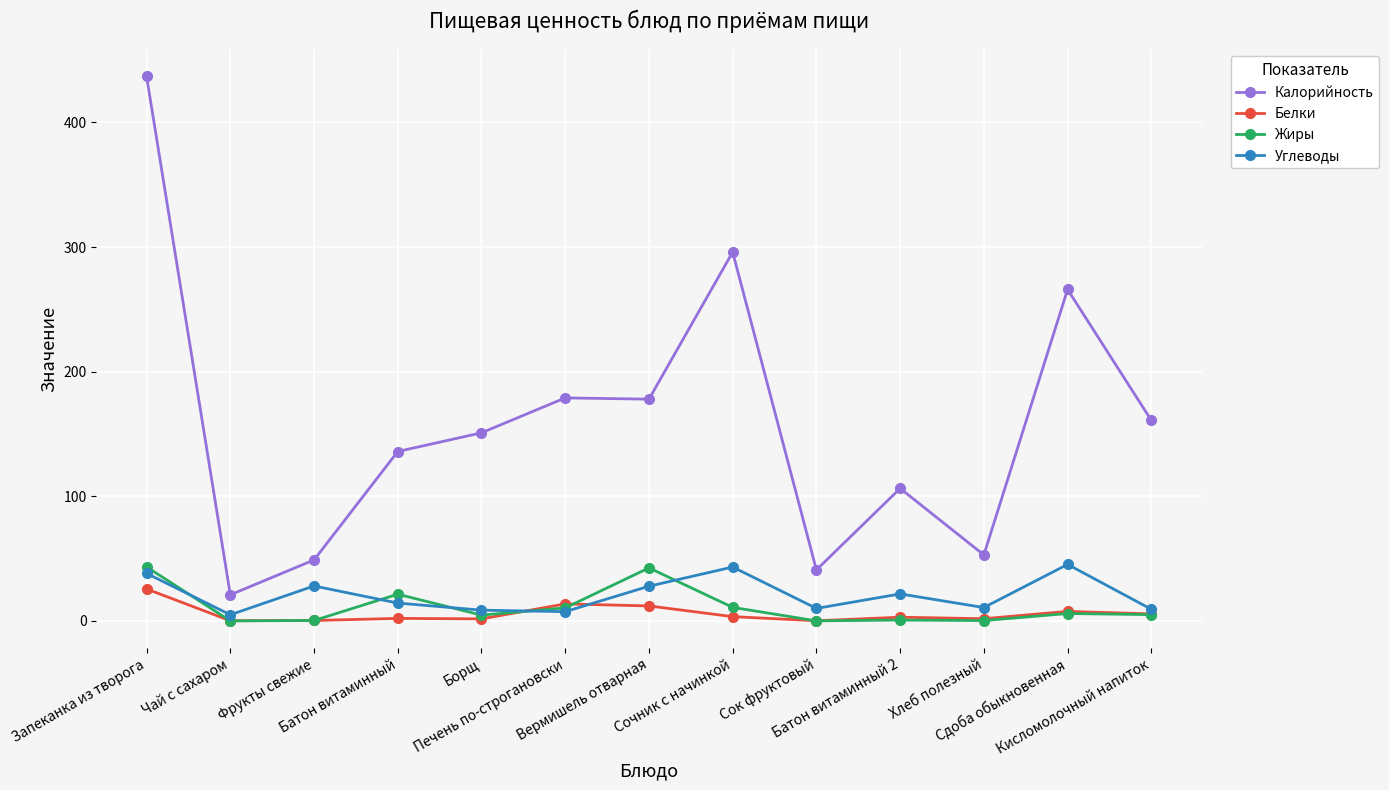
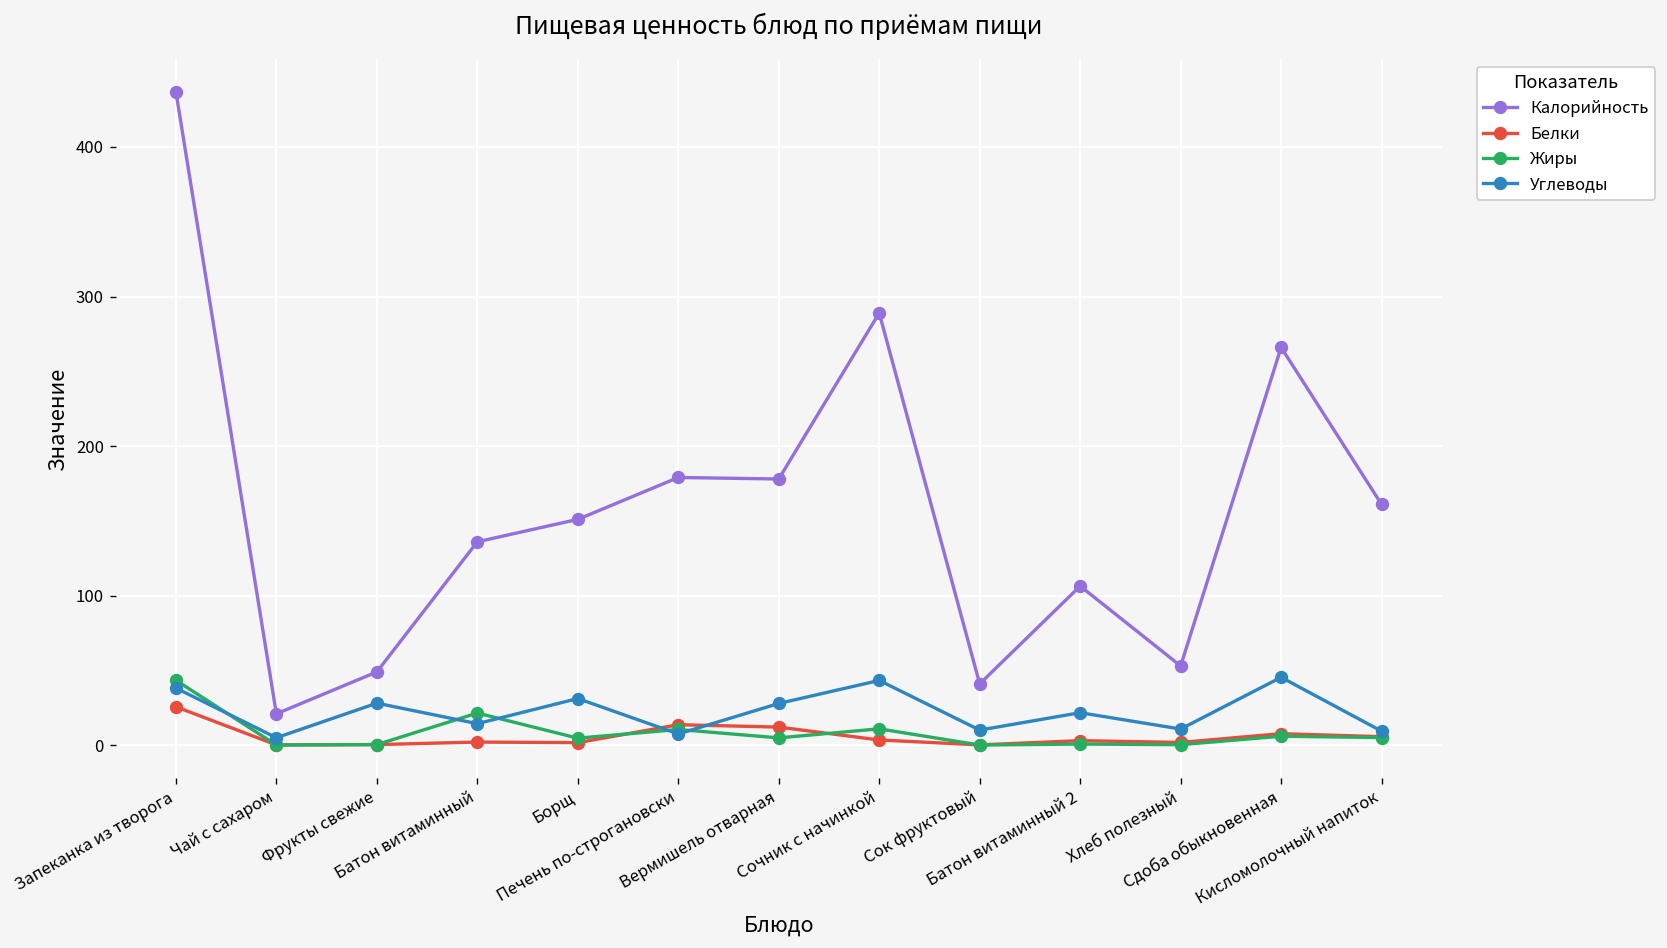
Углеводы, Борщ: 9 -> 31
Жиры, Вермишель отварная: 43 -> 5
Калорийность, Сочник с начинкой: 296 -> 289
